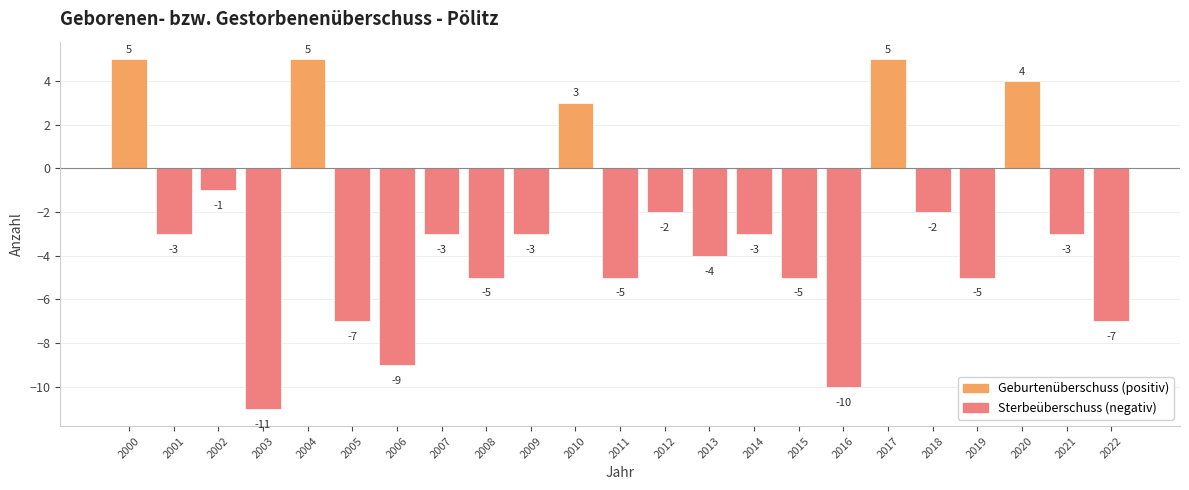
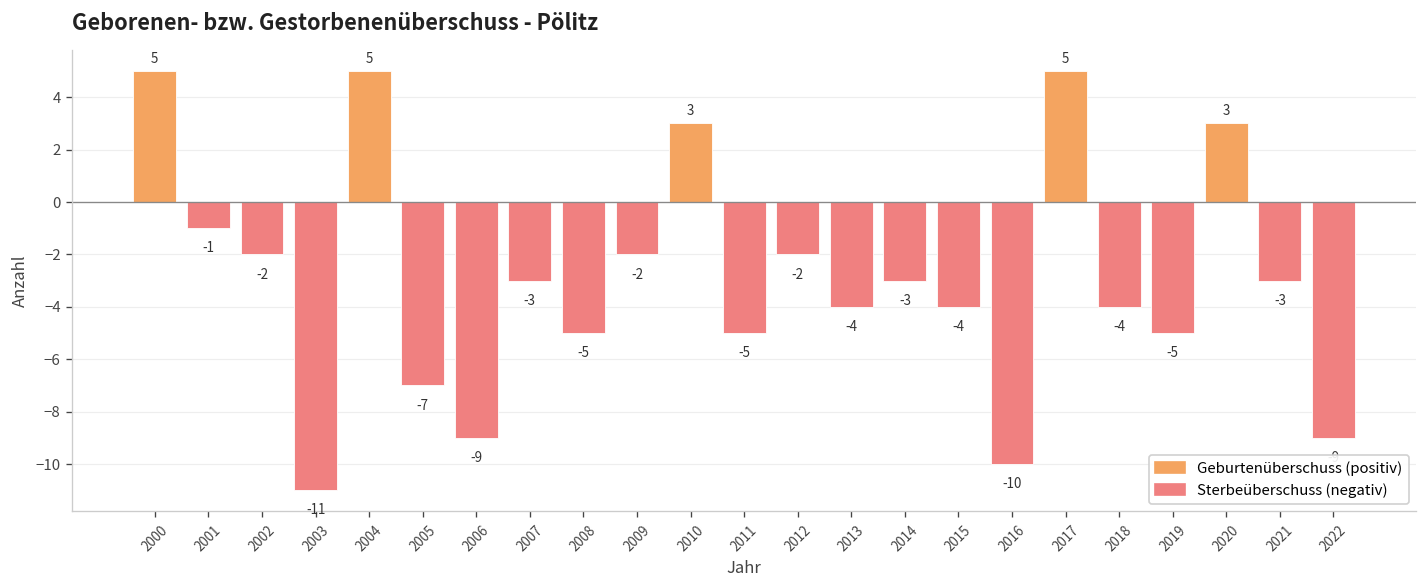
2001: -3 -> -1
2002: -1 -> -2
2009: -3 -> -2
2015: -5 -> -4
2018: -2 -> -4
2020: 4 -> 3
2022: -7 -> -9
